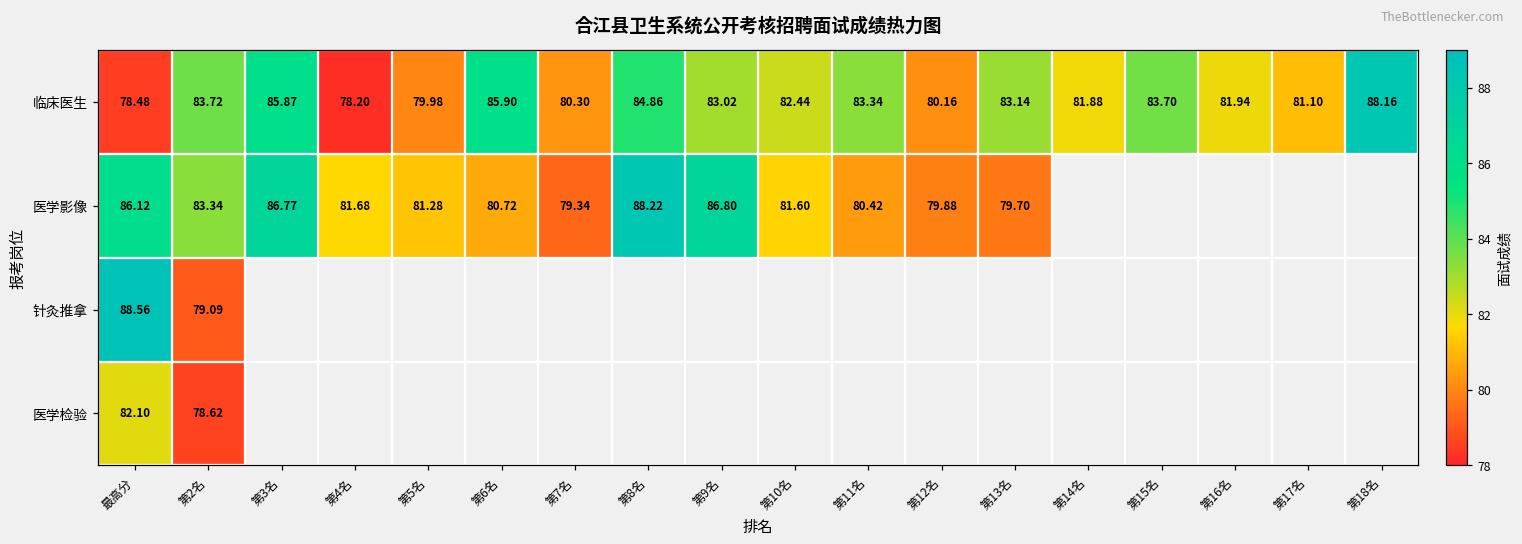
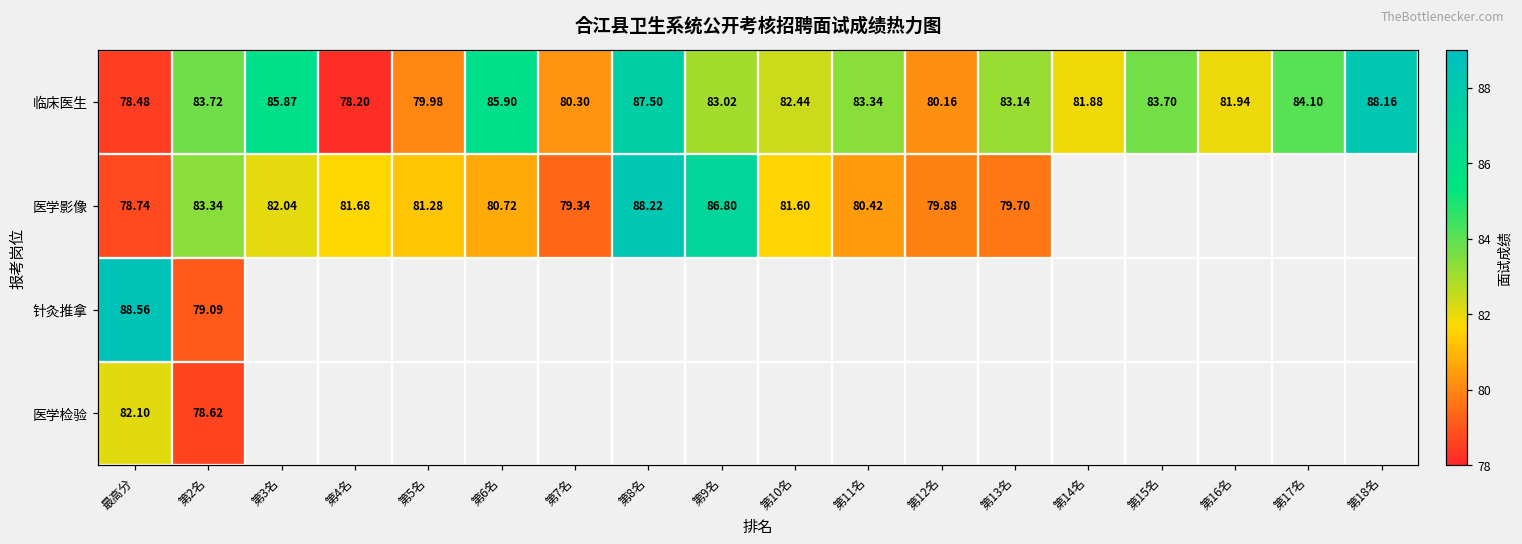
临床医生, 第8名: 84.86 -> 87.50
临床医生, 第17名: 81.10 -> 84.10
医学影像, 最高分: 86.12 -> 78.74
医学影像, 第3名: 86.77 -> 82.04
